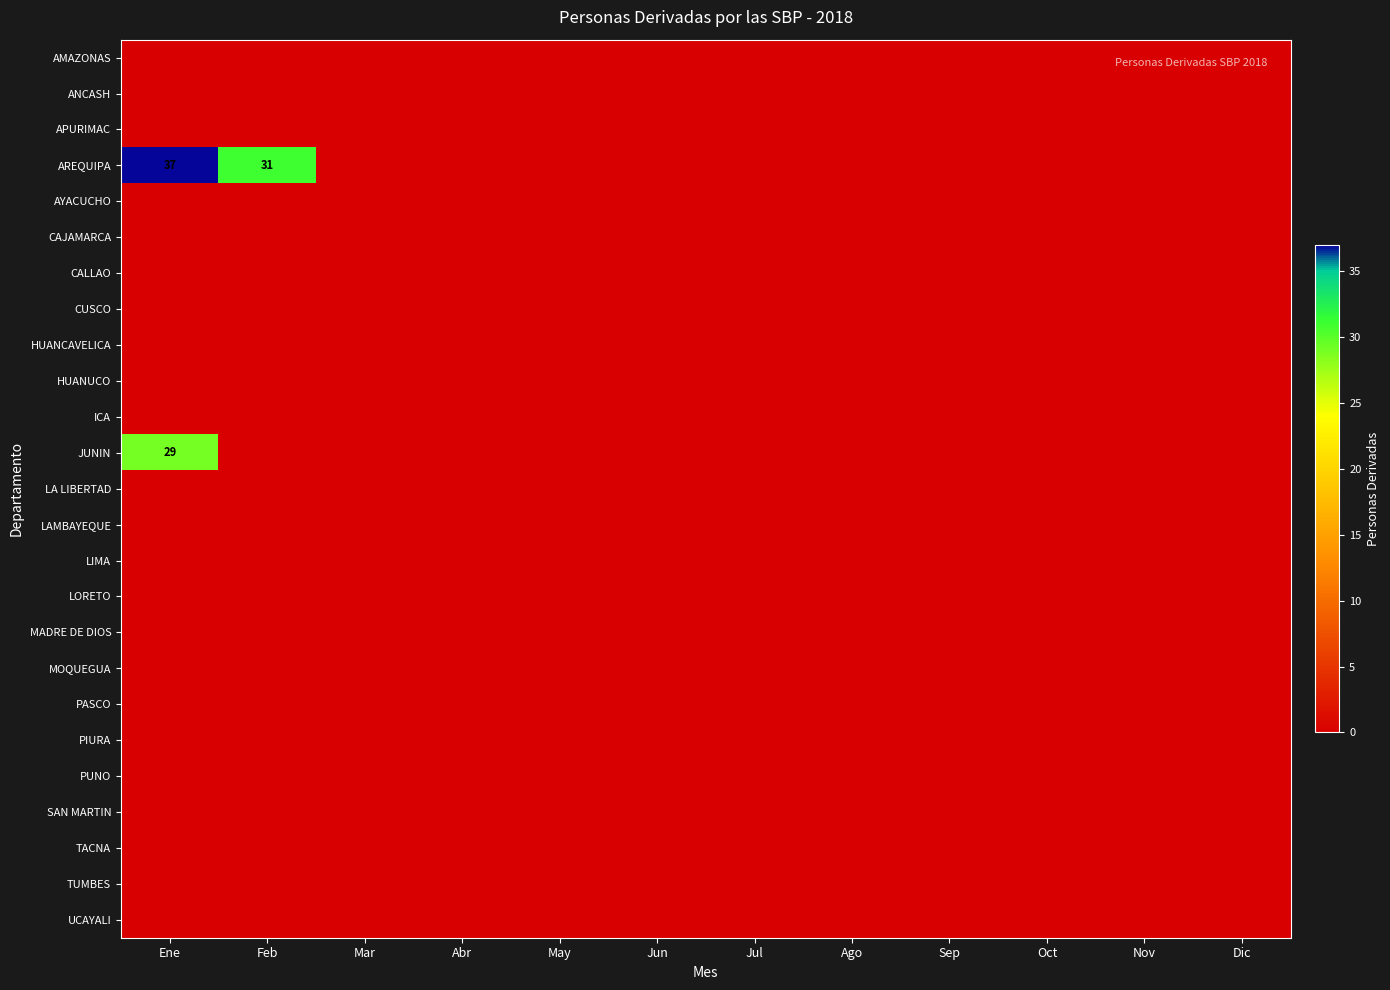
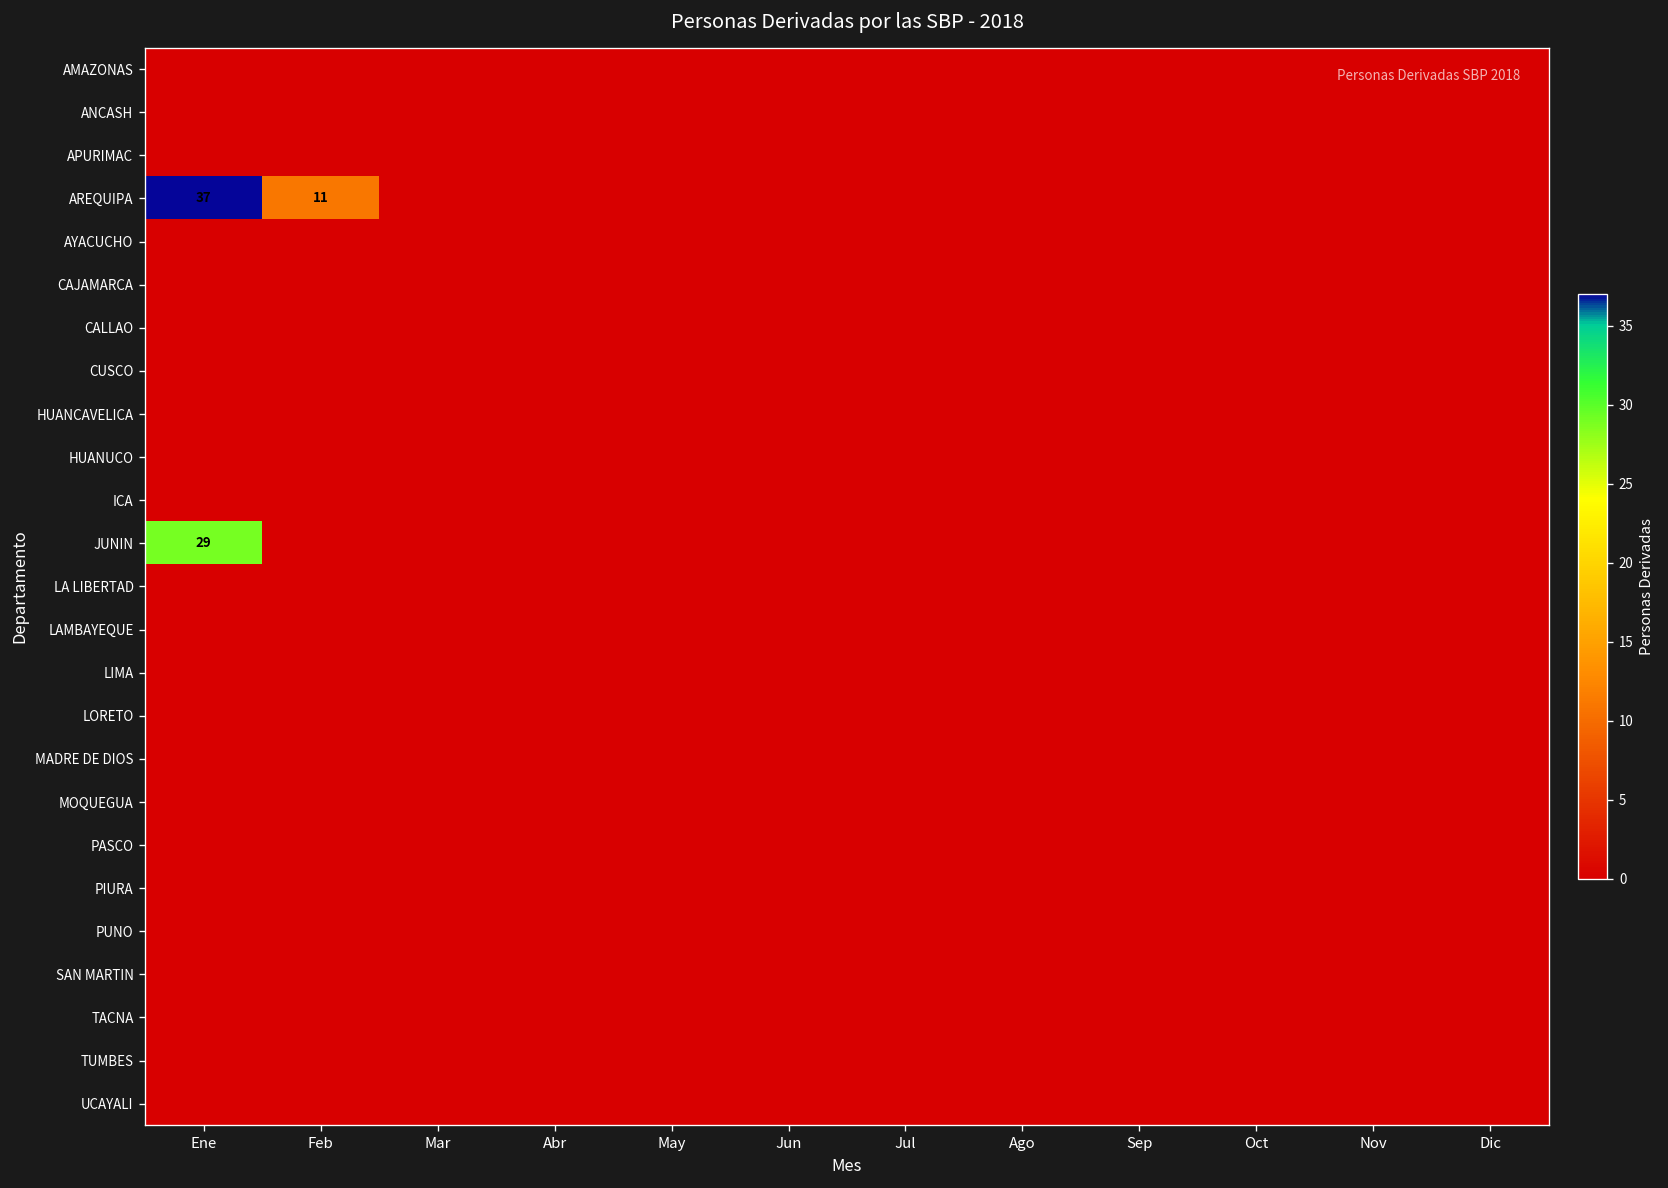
AREQUIPA, Feb: 31 -> 11
